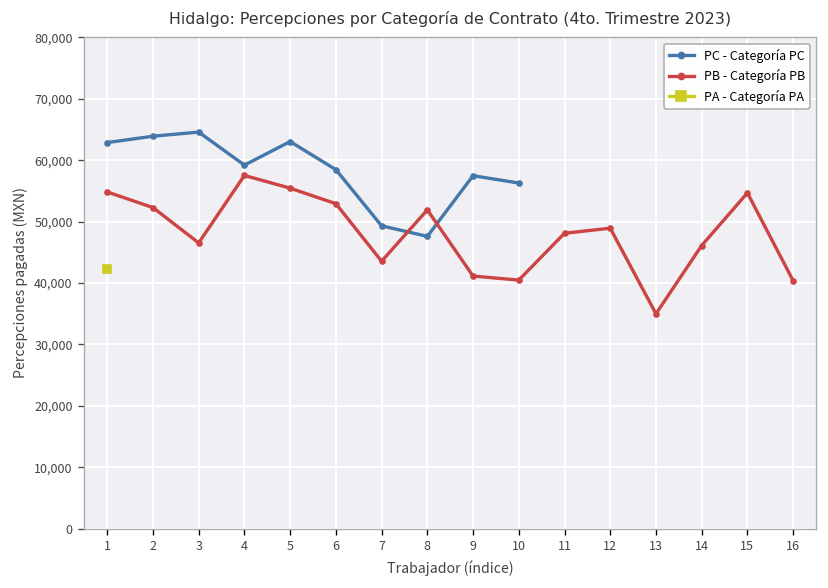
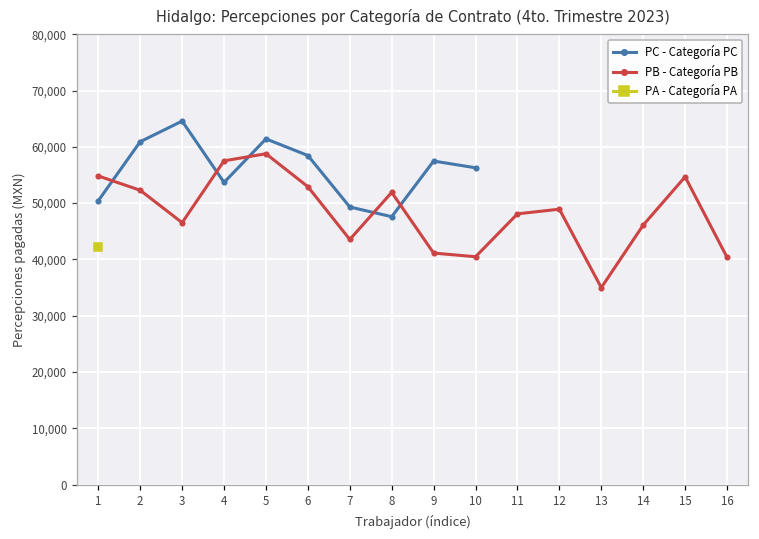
PC - Categoría PC, 1: 63,000 -> 50,000
PC - Categoría PC, 2: 64,000 -> 61,000
PC - Categoría PC, 4: 59,000 -> 54,000
PC - Categoría PC, 5: 63,000 -> 61,000
PB - Categoría PB, 5: 55,000 -> 59,000
